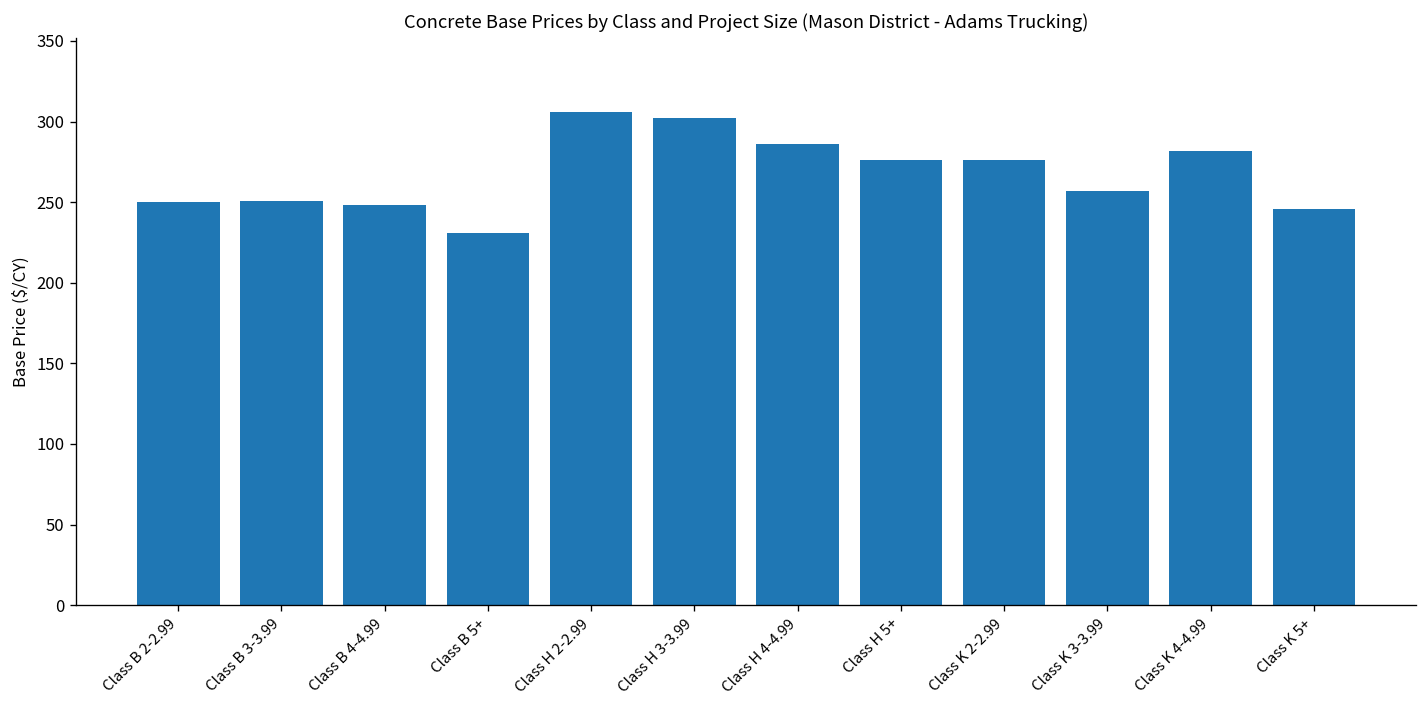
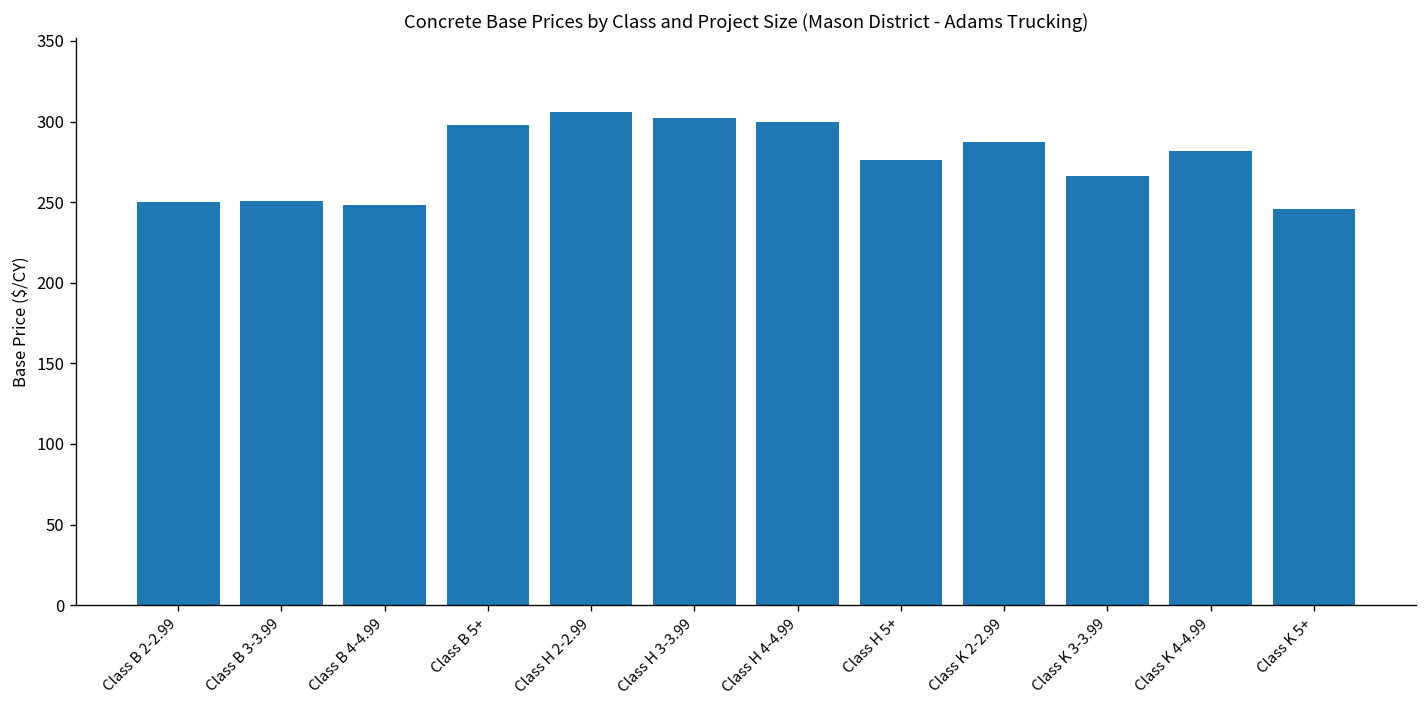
Class B 5+: 231 -> 298
Class H 4-4.99: 286 -> 300
Class K 2-2.99: 276 -> 287
Class K 3-3.99: 257 -> 266
